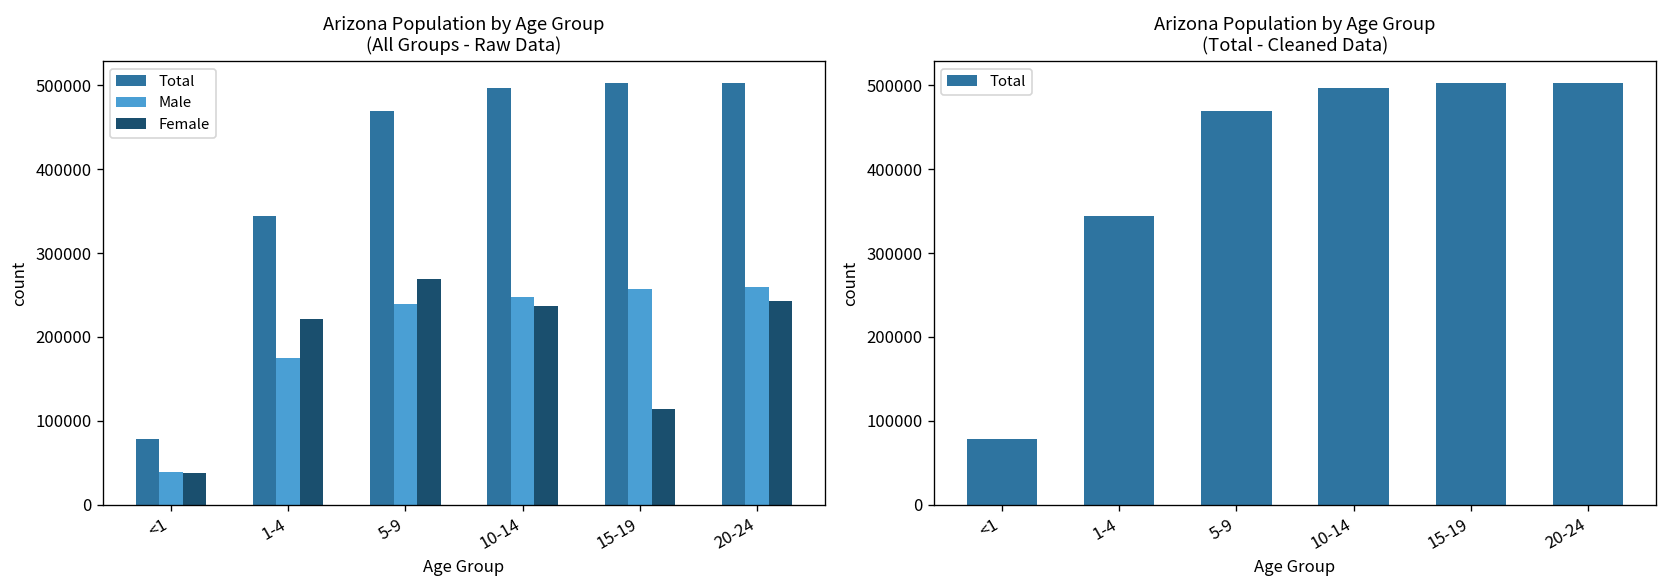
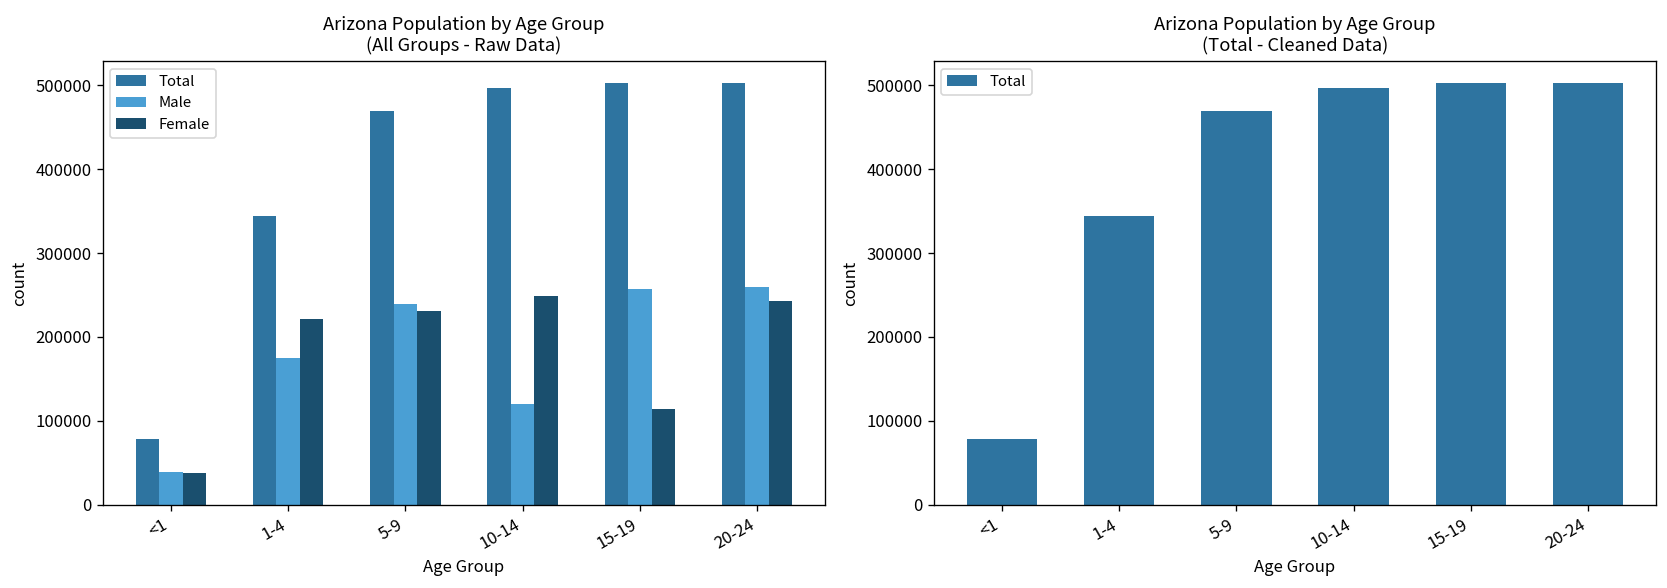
Arizona Population by Age Group (All Groups - Raw Data), Female, 5-9: 270000 -> 230000
Arizona Population by Age Group (All Groups - Raw Data), Male, 10-14: 250000 -> 120000
Arizona Population by Age Group (All Groups - Raw Data), Female, 10-14: 240000 -> 250000
